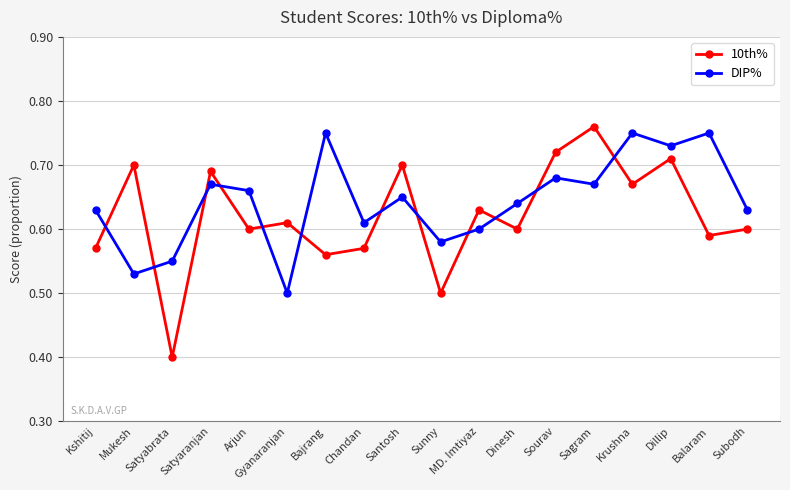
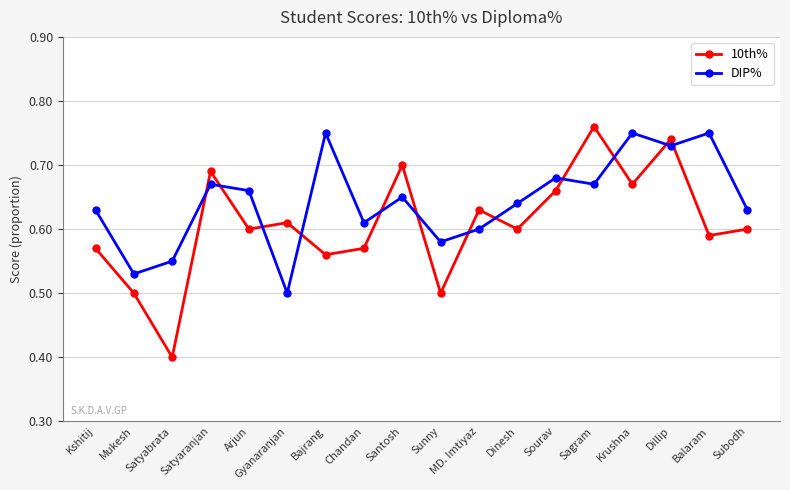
10th%, Mukesh: 0.7 -> 0.5
10th%, Sourav: 0.72 -> 0.66
10th%, Dillip: 0.71 -> 0.74
